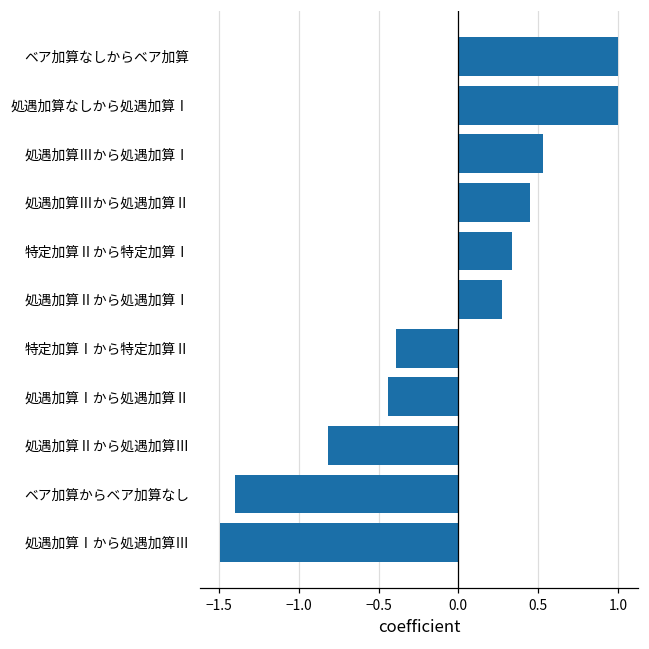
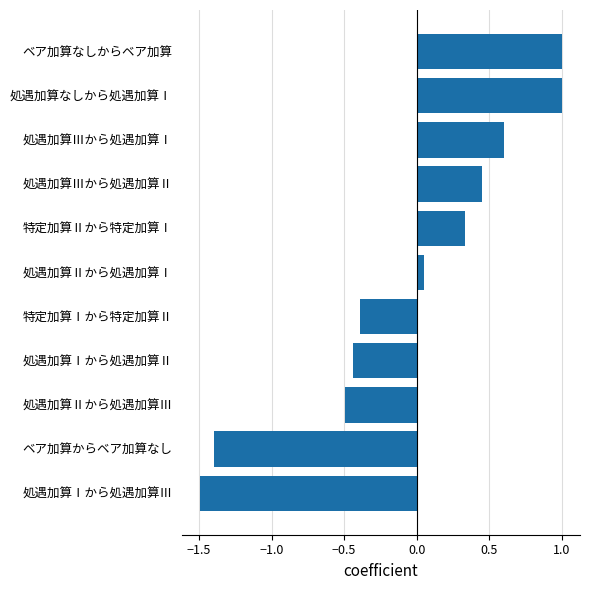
処遇加算Ⅲから処遇加算Ⅰ: 0.53 -> 0.60
処遇加算Ⅱから処遇加算Ⅰ: 0.27 -> 0.05
処遇加算Ⅱから処遇加算Ⅲ: -0.82 -> -0.50
